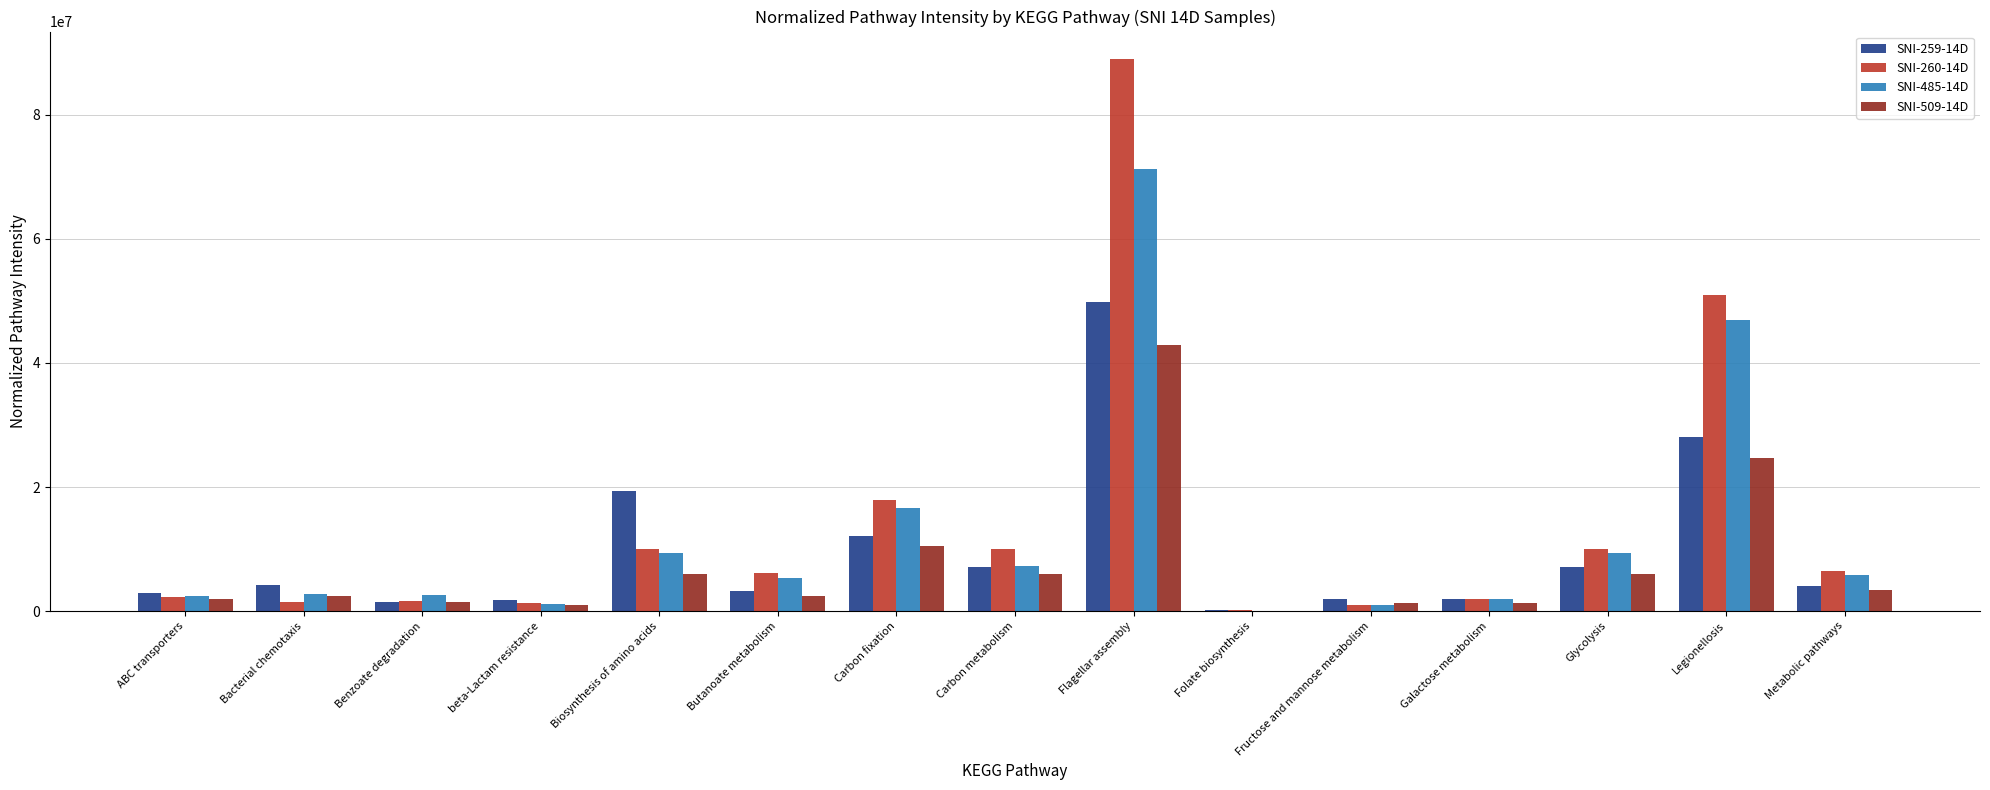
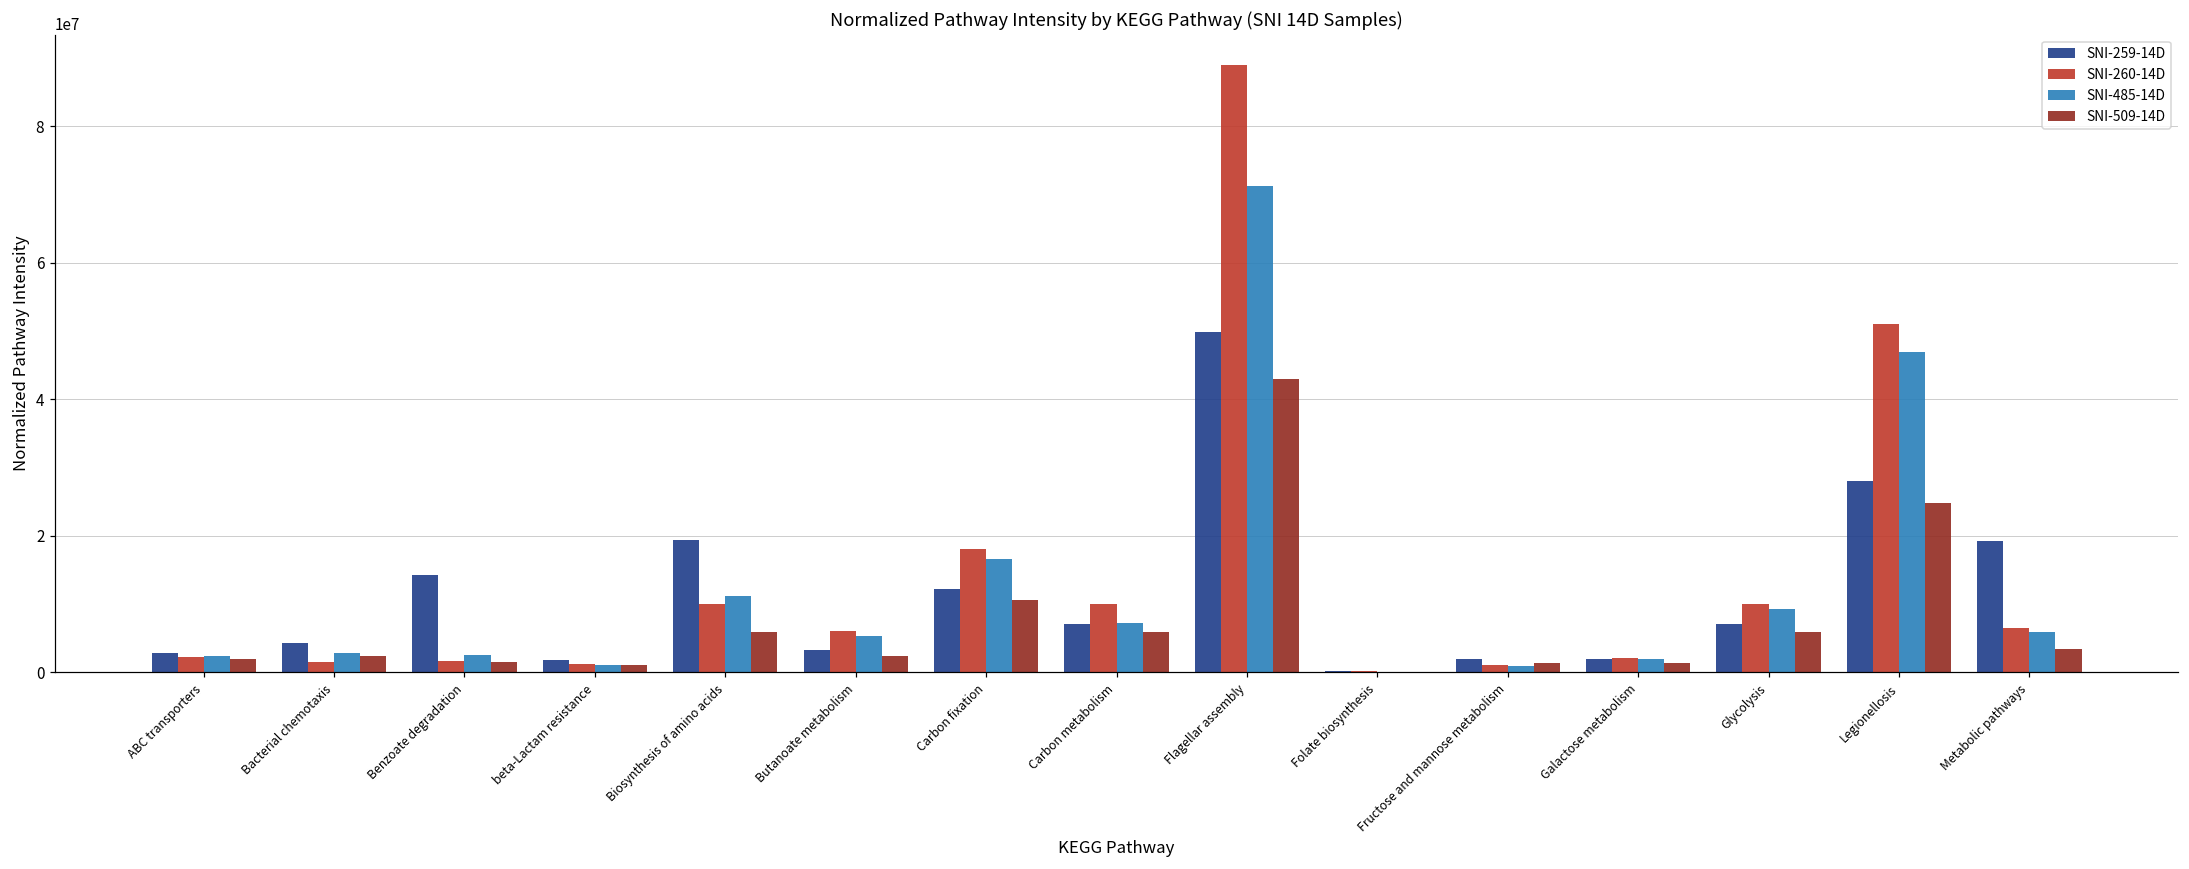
SNI-259-14D, Benzoate degradation: 1000000 -> 14000000
SNI-485-14D, Biosynthesis of amino acids: 9000000 -> 11000000
SNI-259-14D, Metabolic pathways: 4000000 -> 19000000
